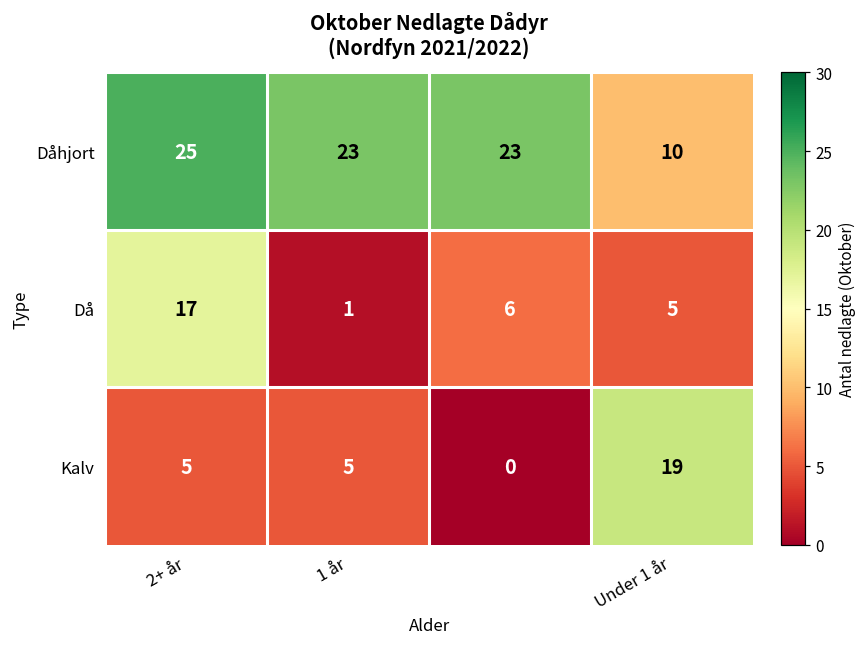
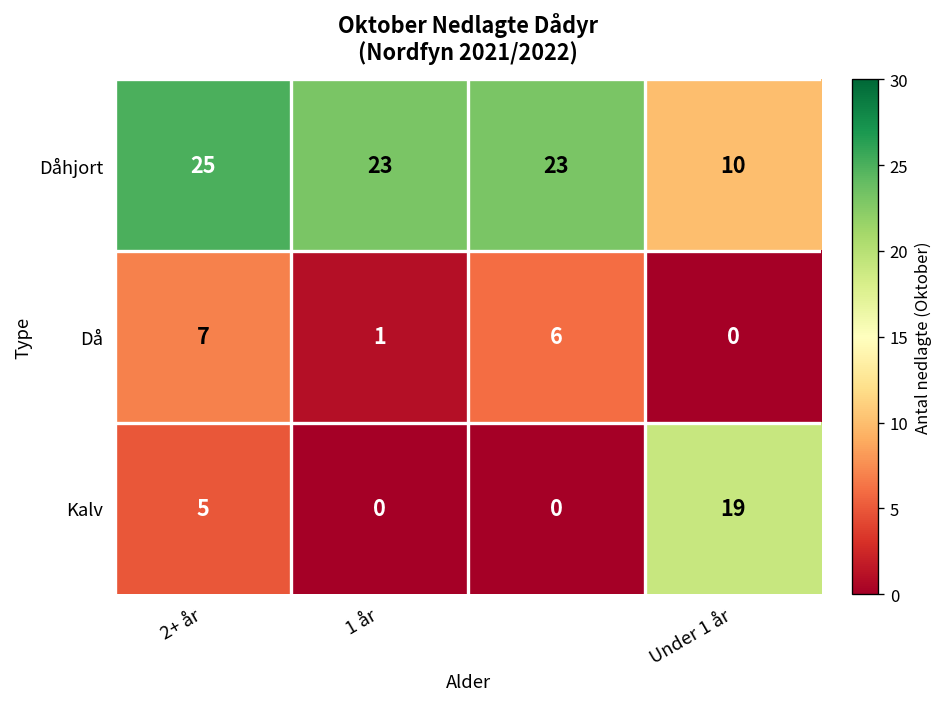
Då, 2+ år: 17 -> 7
Då, Under 1 år: 5 -> 0
Kalv, 1 år: 5 -> 0
